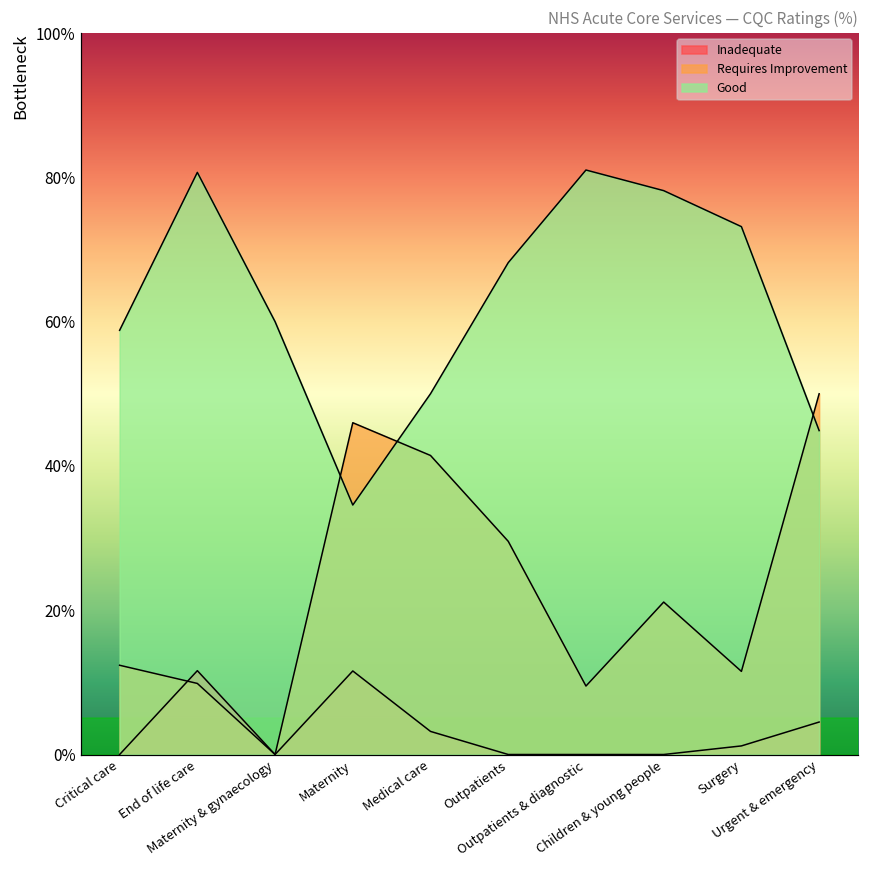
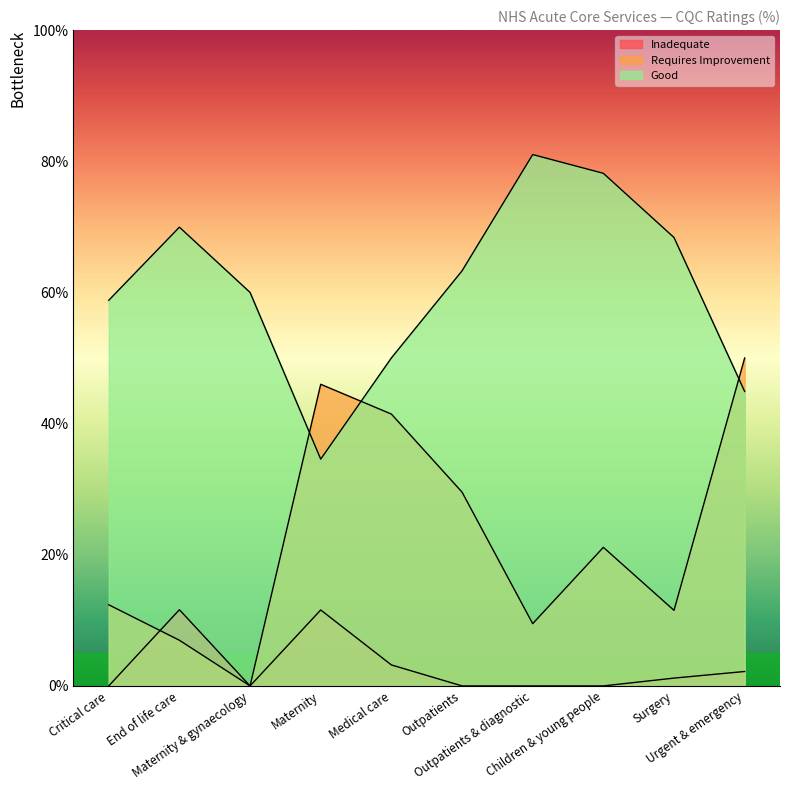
Requires Improvement, End of life care: 10% -> 7%
Good, End of life care: 81% -> 70%
Good, Outpatients: 68% -> 63%
Good, Surgery: 73% -> 68%
Inadequate, Urgent & emergency: 5% -> 2%
